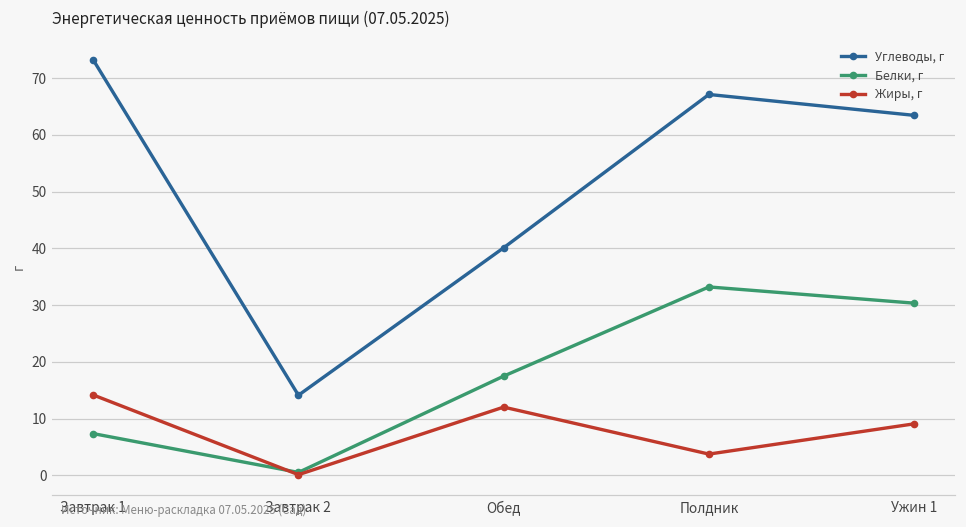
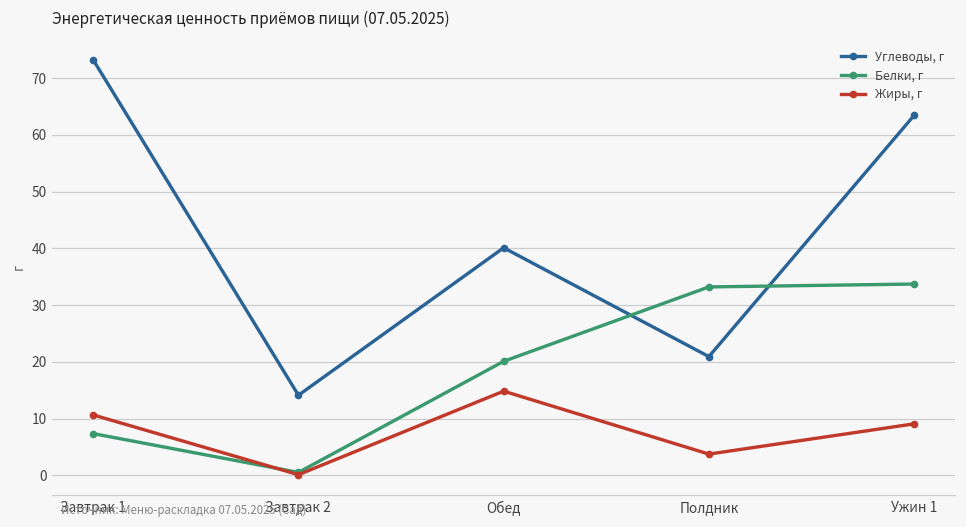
Жиры, г, Завтрак 1: 14 -> 11
Белки, г, Обед: 17 -> 20
Жиры, г, Обед: 12 -> 15
Углеводы, г, Полдник: 67 -> 21
Белки, г, Ужин 1: 30 -> 34
